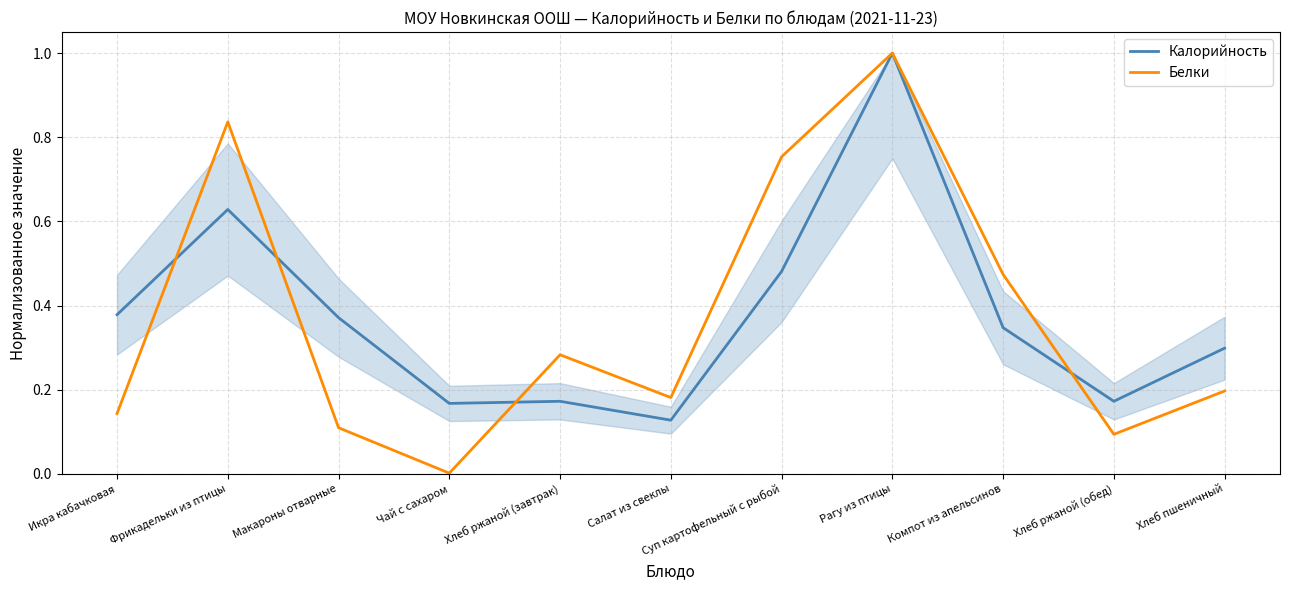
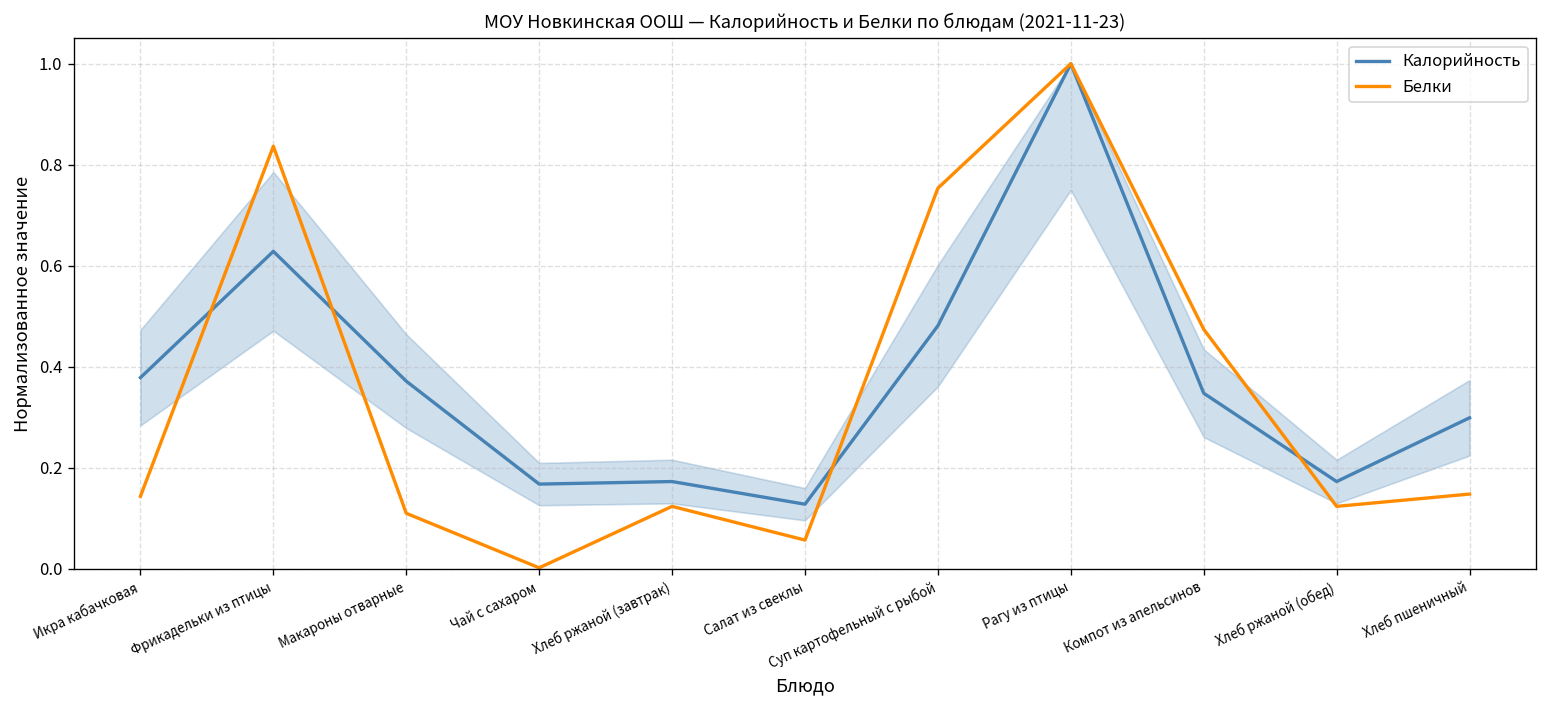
Белки, Хлеб ржаной (завтрак): 0.28 -> 0.12
Белки, Салат из свеклы: 0.18 -> 0.06
Белки, Хлеб ржаной (обед): 0.09 -> 0.12
Белки, Хлеб пшеничный: 0.20 -> 0.15
